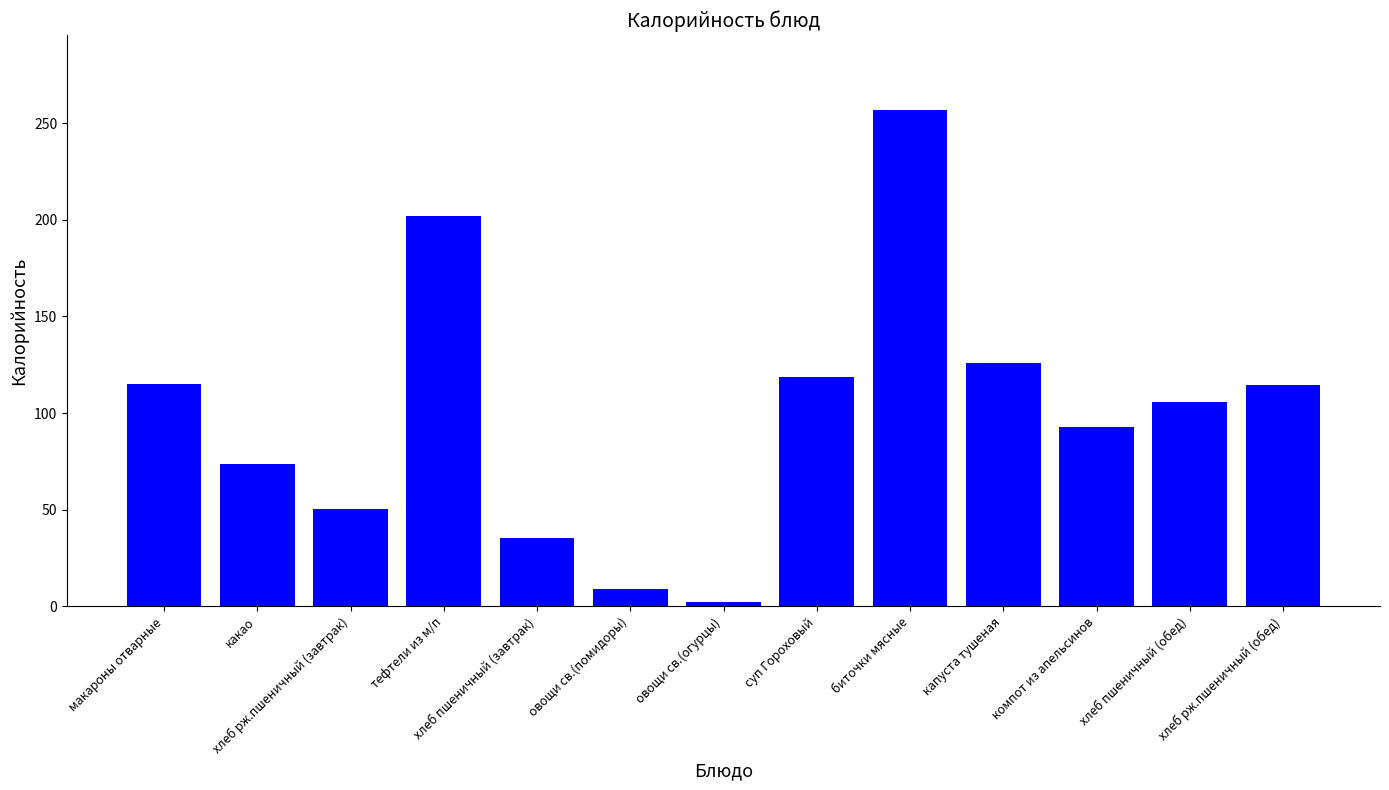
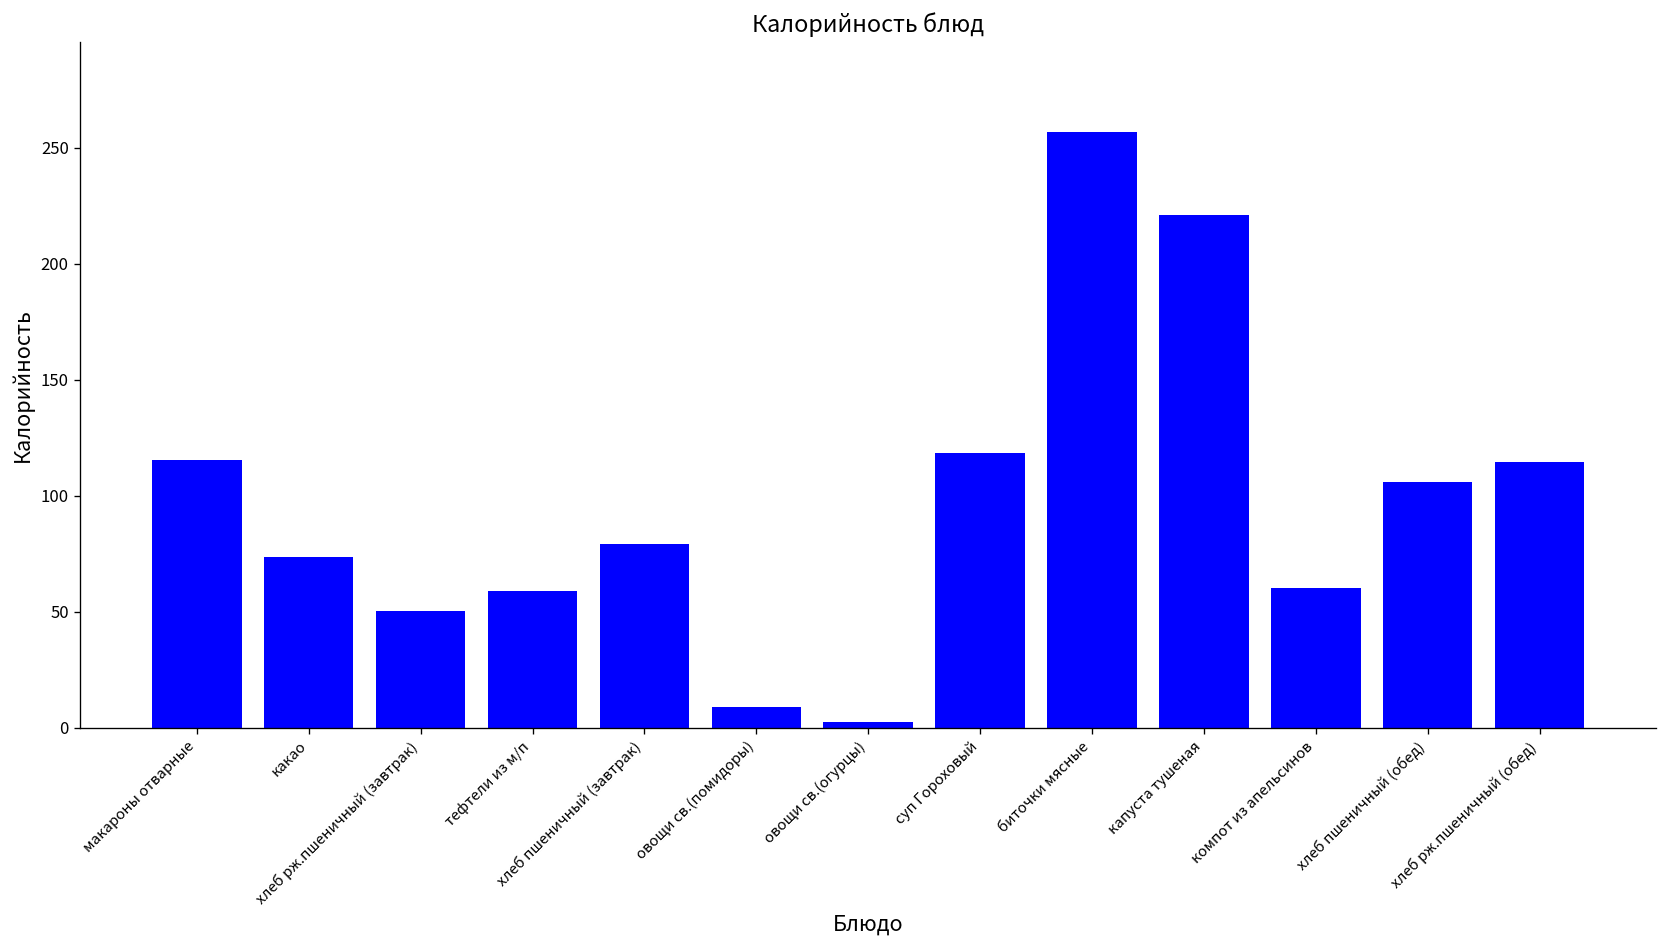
тефтели из м/п: 202 -> 59
хлеб пшеничный (завтрак): 35 -> 79
капуста тушеная: 126 -> 221
компот из апельсинов: 93 -> 60
